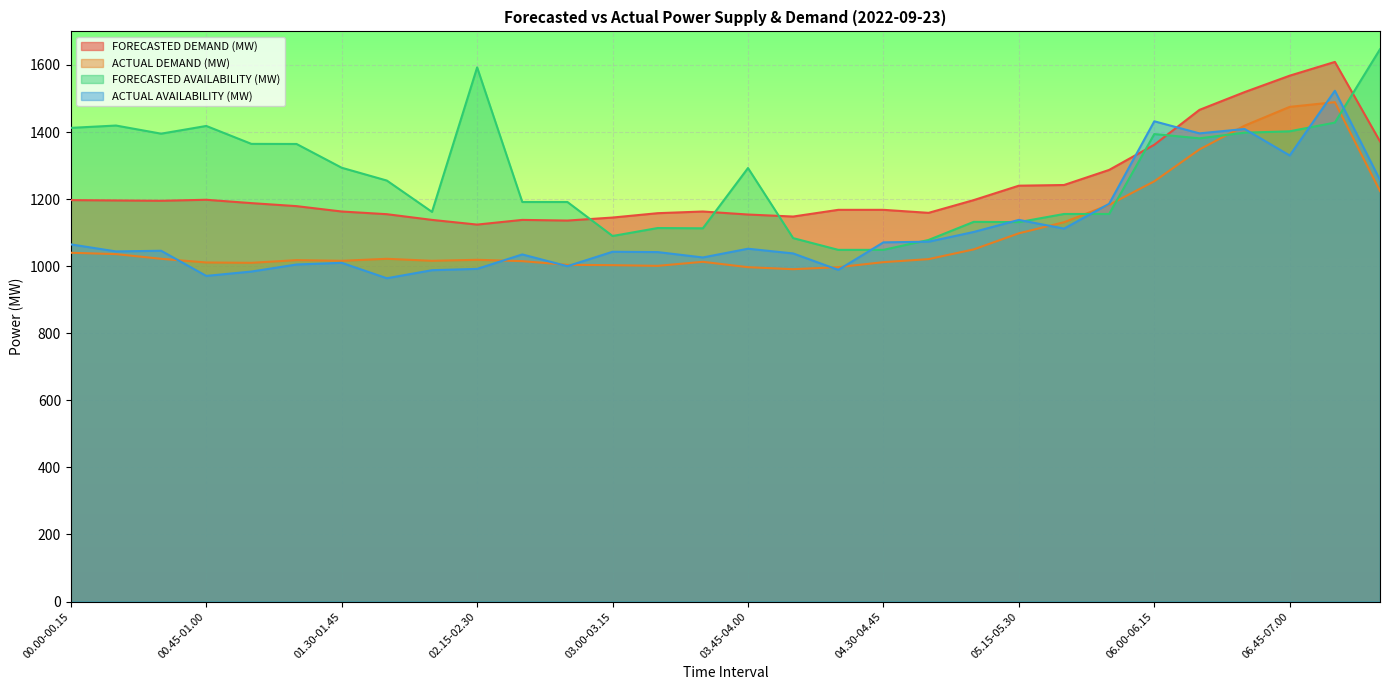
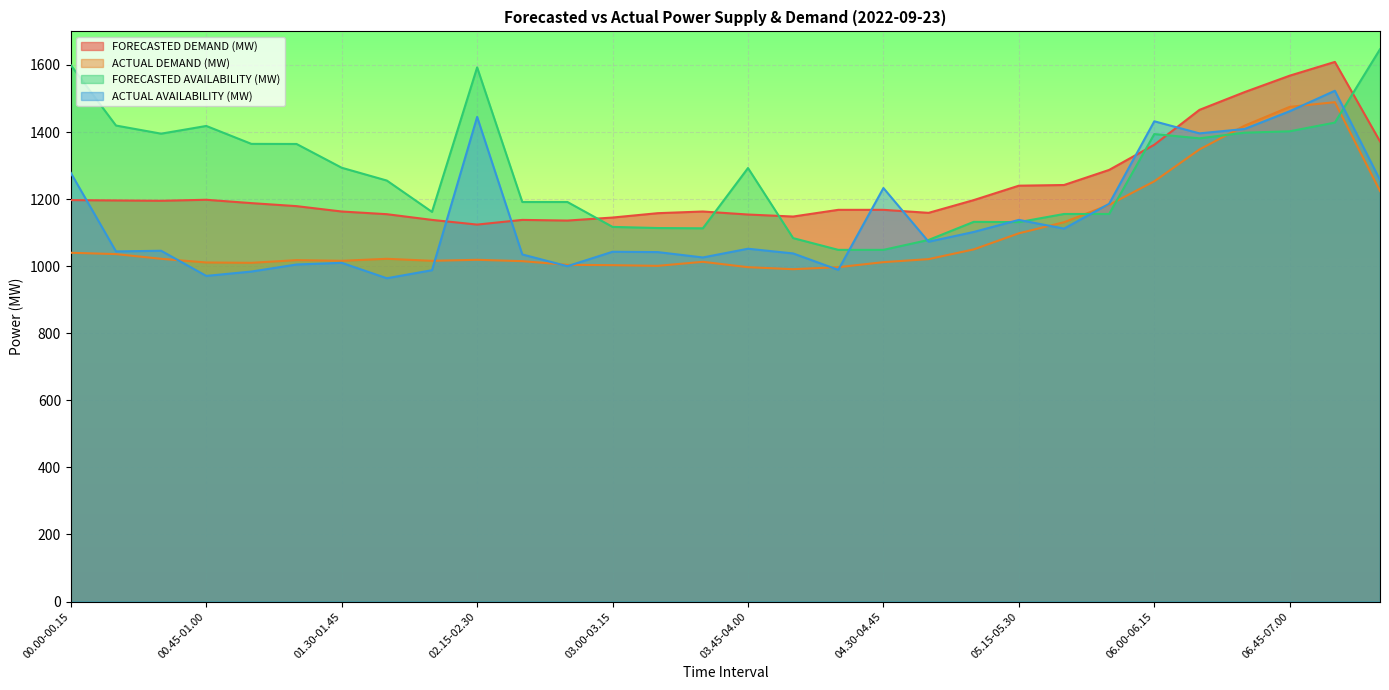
FORECASTED AVAILABILITY (MW), 00.00-00.15: 1410 -> 1600
ACTUAL AVAILABILITY (MW), 00.00-00.15: 1070 -> 1280
ACTUAL AVAILABILITY (MW), 02.15-02.30: 990 -> 1450
FORECASTED AVAILABILITY (MW), 03.00-03.15: 1090 -> 1120
ACTUAL AVAILABILITY (MW), 04.30-04.45: 1070 -> 1230
ACTUAL AVAILABILITY (MW), 06.45-07.00: 1330 -> 1460
